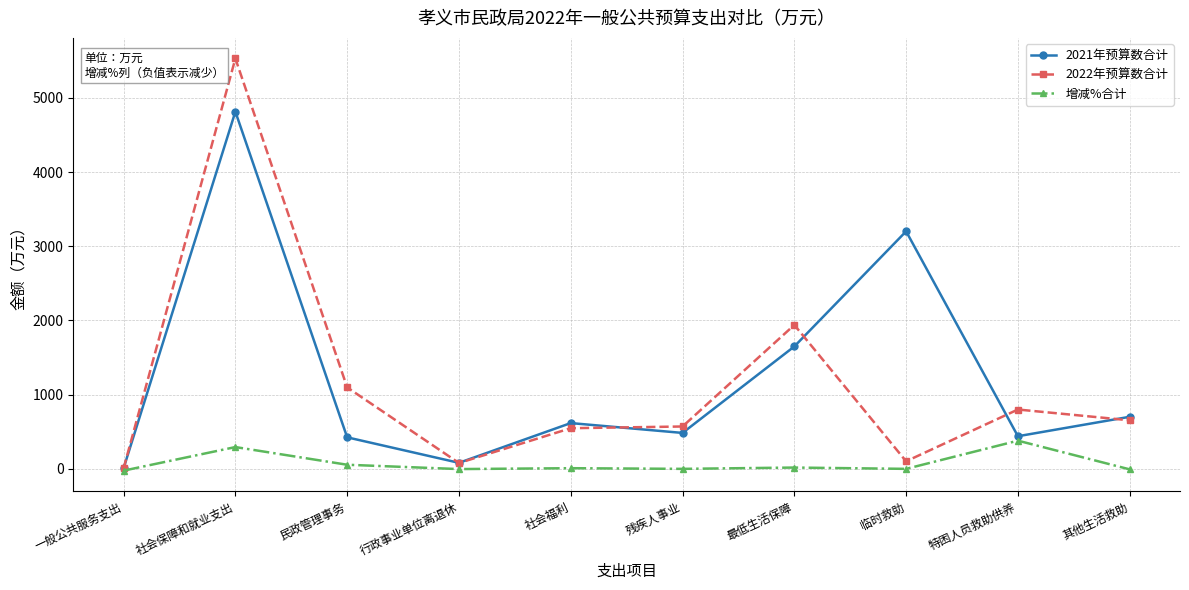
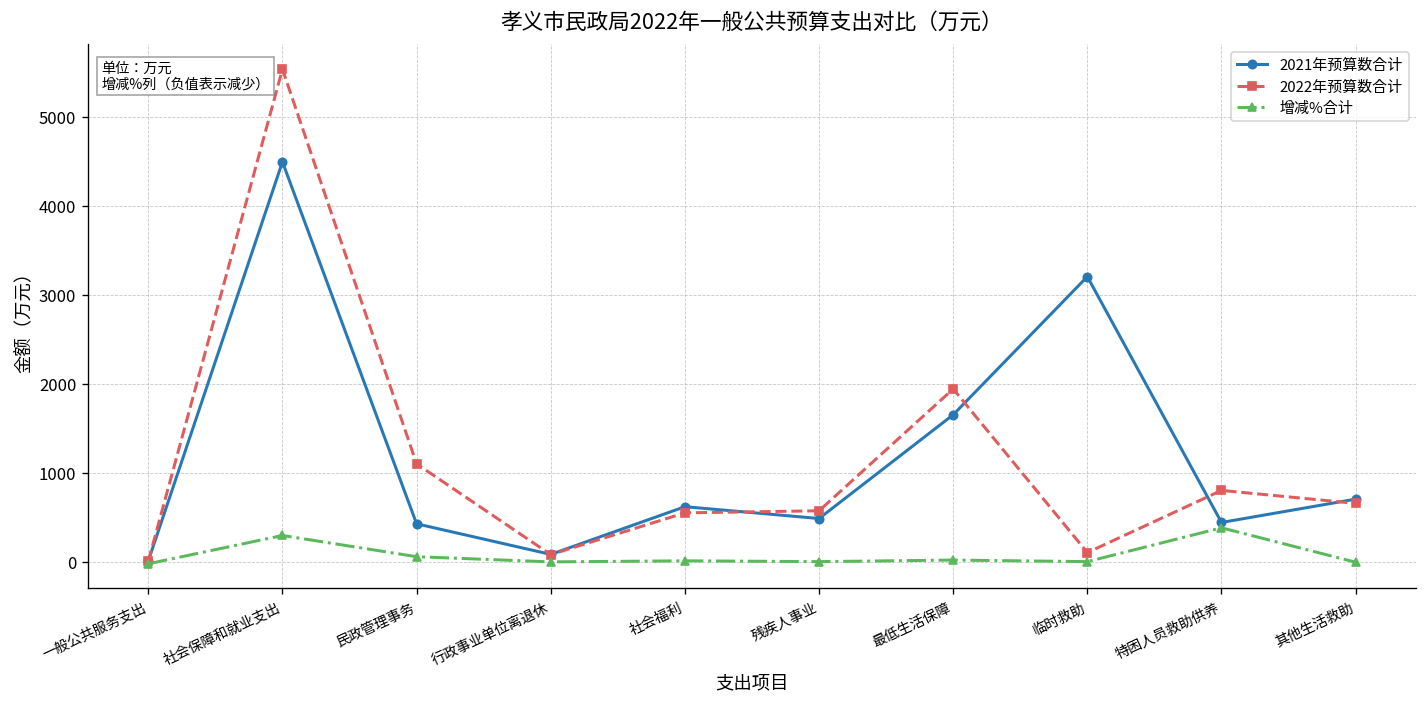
2021年预算数合计, 社会保障和就业支出: 4800 -> 4500
